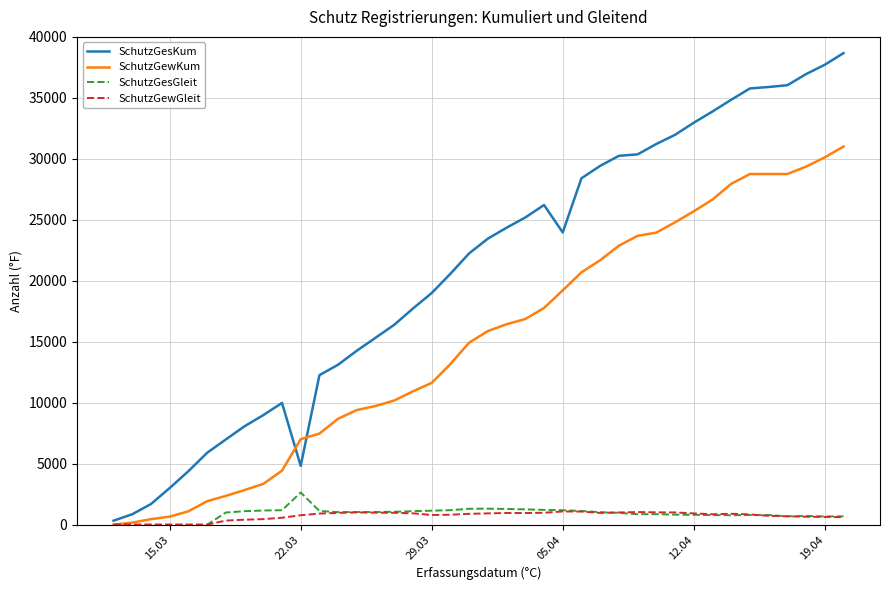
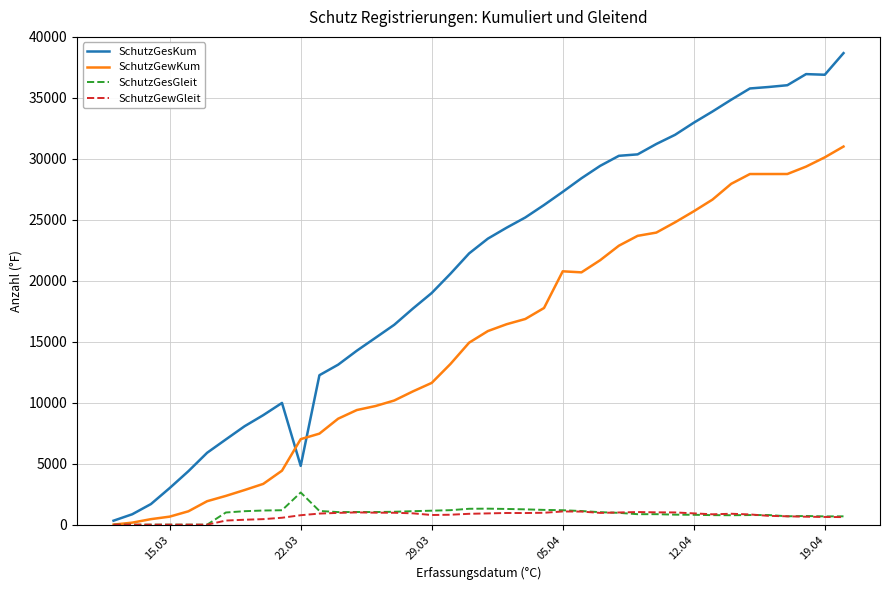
SchutzGesKum, 05.04: 24000 -> 27300
SchutzGewKum, 05.04: 19200 -> 20800
SchutzGesKum, 19.04: 37700 -> 36900
